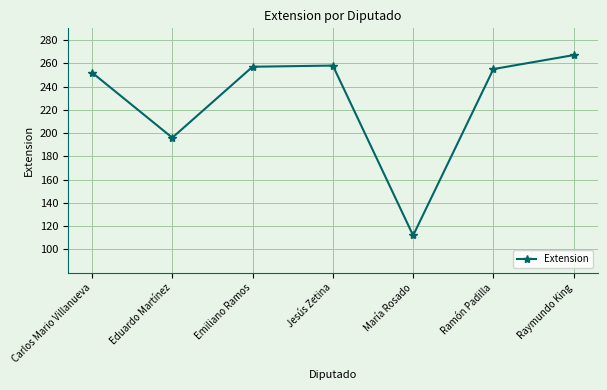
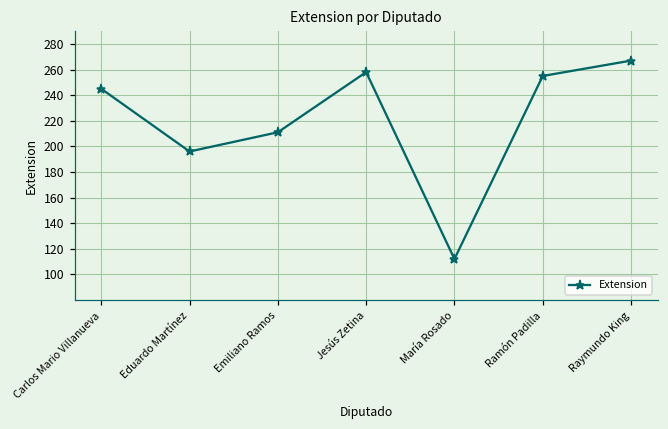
Carlos Mario Villanueva: 252 -> 245
Emiliano Ramos: 257 -> 211
